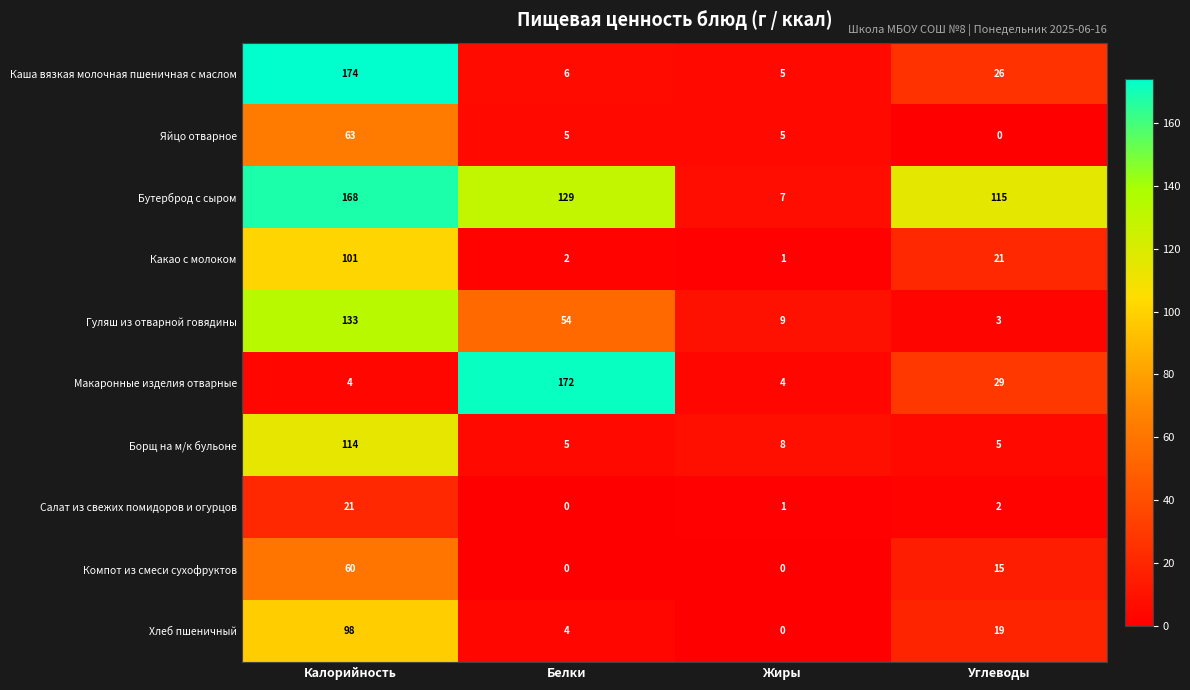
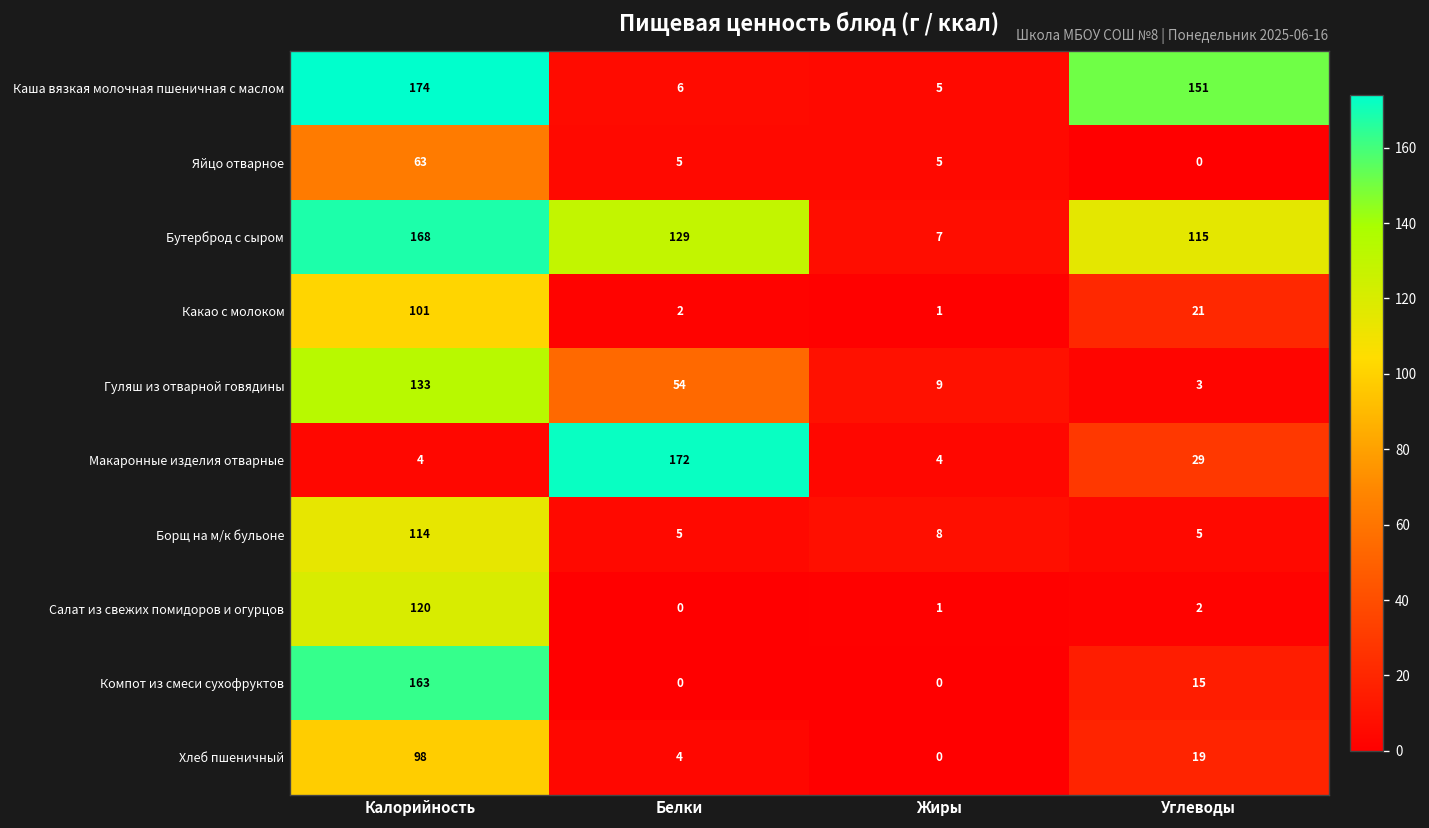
Каша вязкая молочная пшеничная с маслом, Углеводы: 26 -> 151
Салат из свежих помидоров и огурцов, Калорийность: 21 -> 120
Компот из смеси сухофруктов, Калорийность: 60 -> 163
